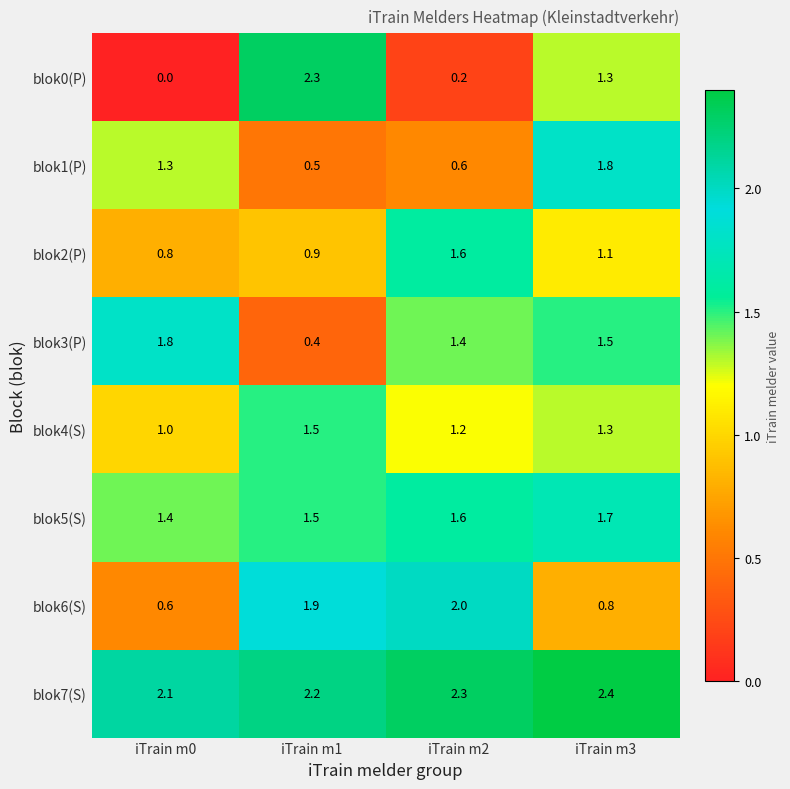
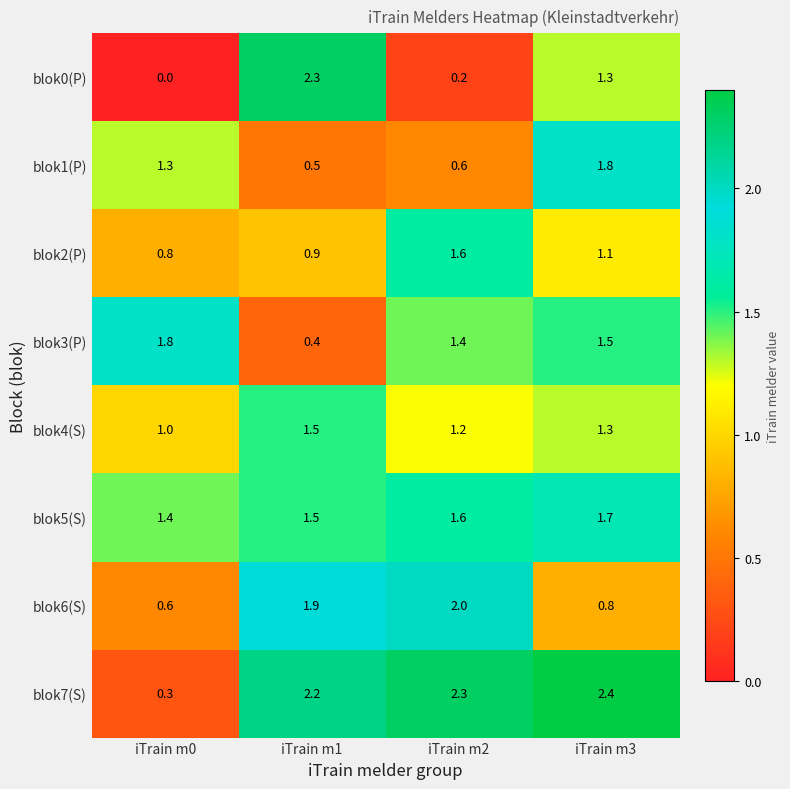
blok7(S), iTrain m0: 2.1 -> 0.3
